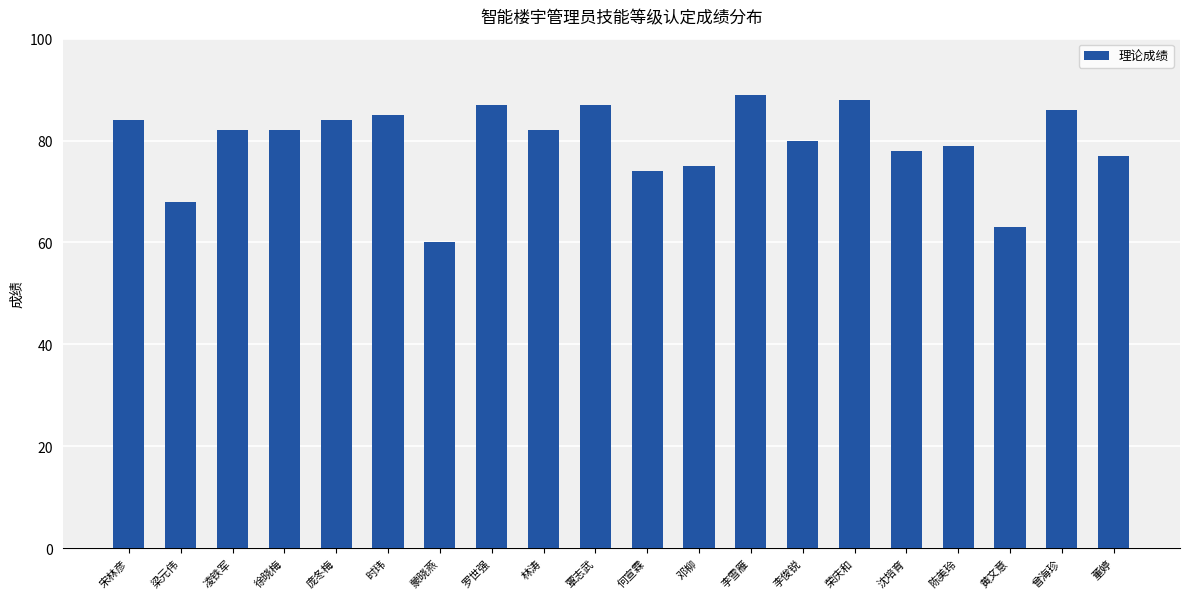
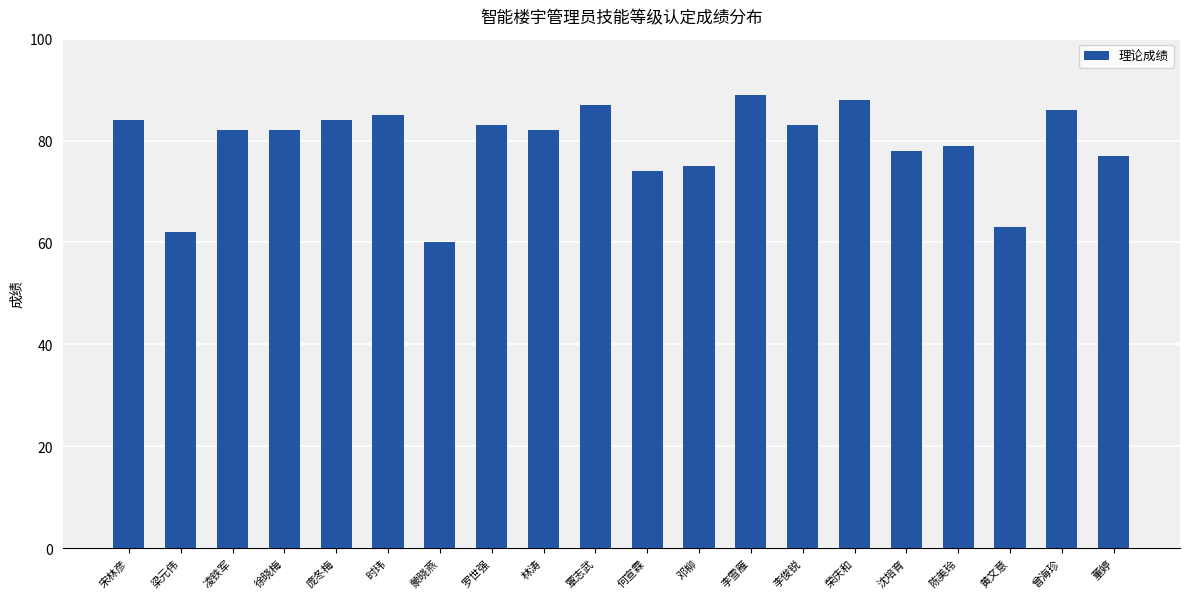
梁元伟: 68 -> 62
罗世强: 87 -> 83
李俊锐: 80 -> 83
